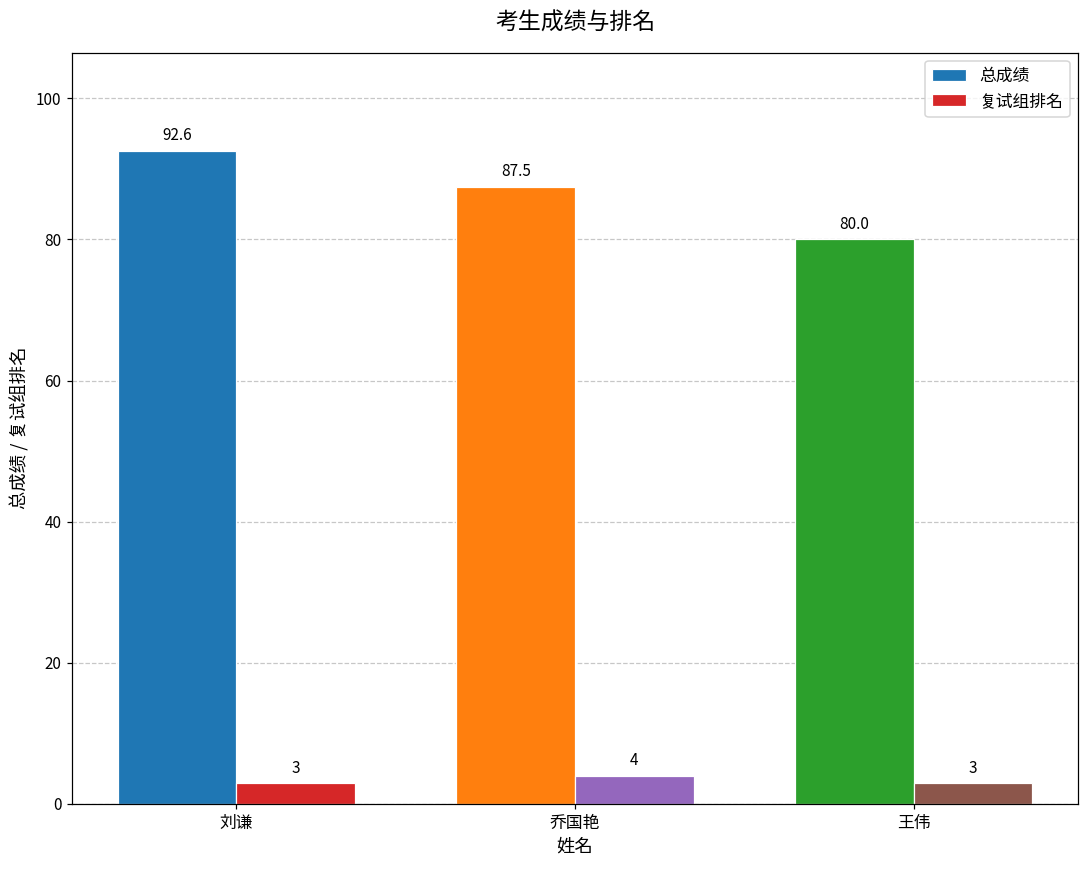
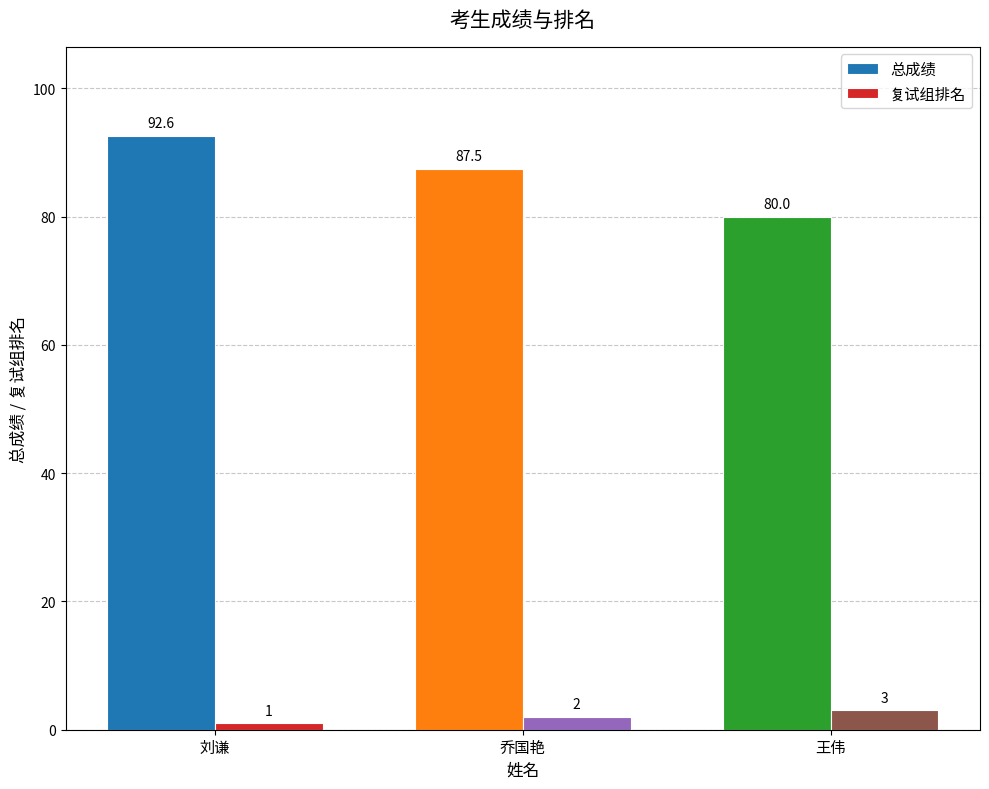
复试组排名, 刘谦: 3 -> 1
复试组排名, 乔国艳: 4 -> 2
